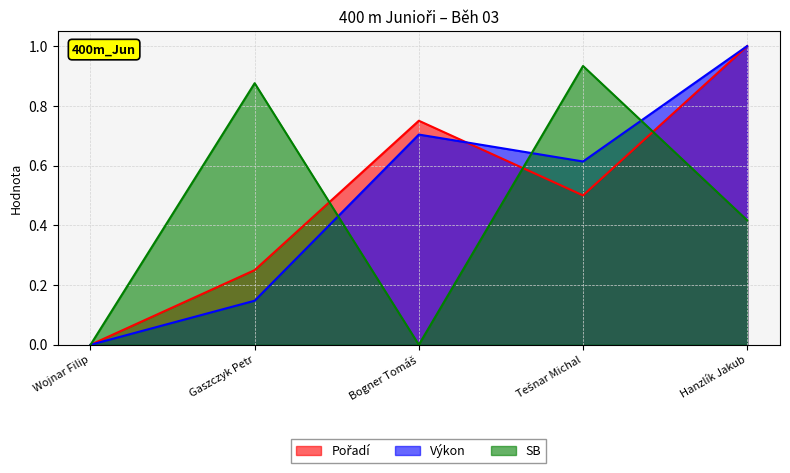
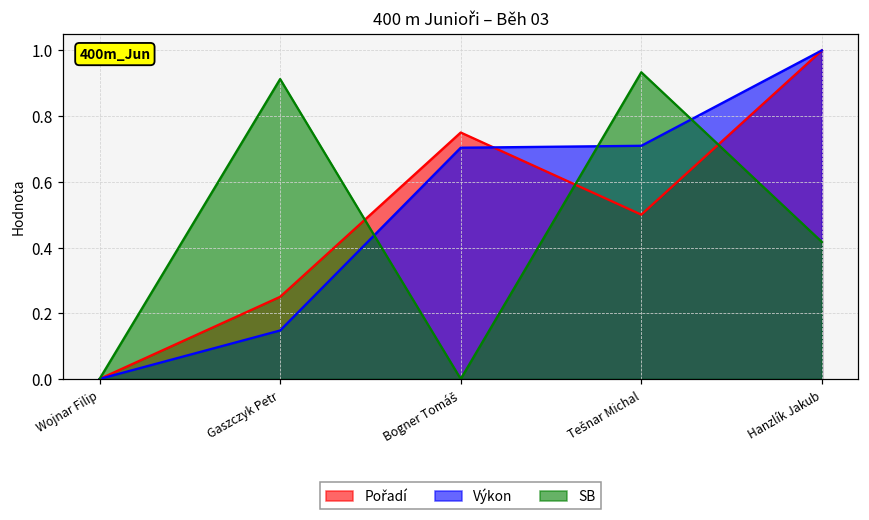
SB, Gaszczyk Petr: 0.88 -> 0.91
Výkon, Tešnar Michal: 0.61 -> 0.71
